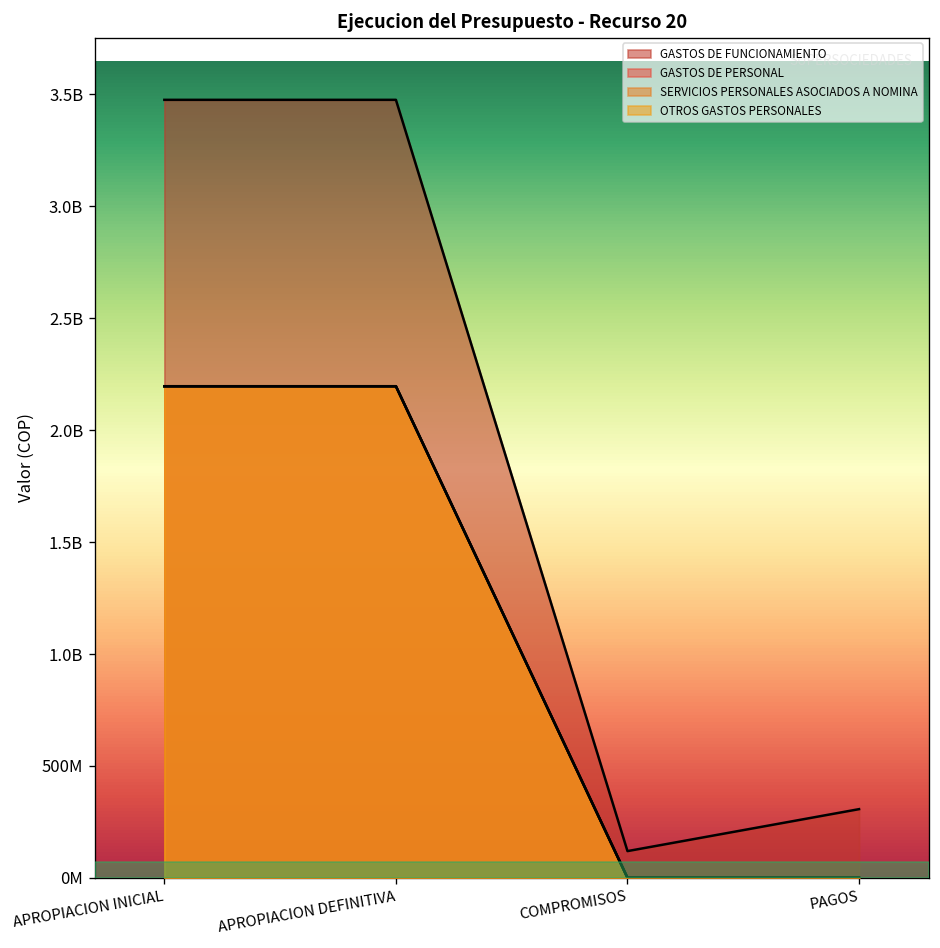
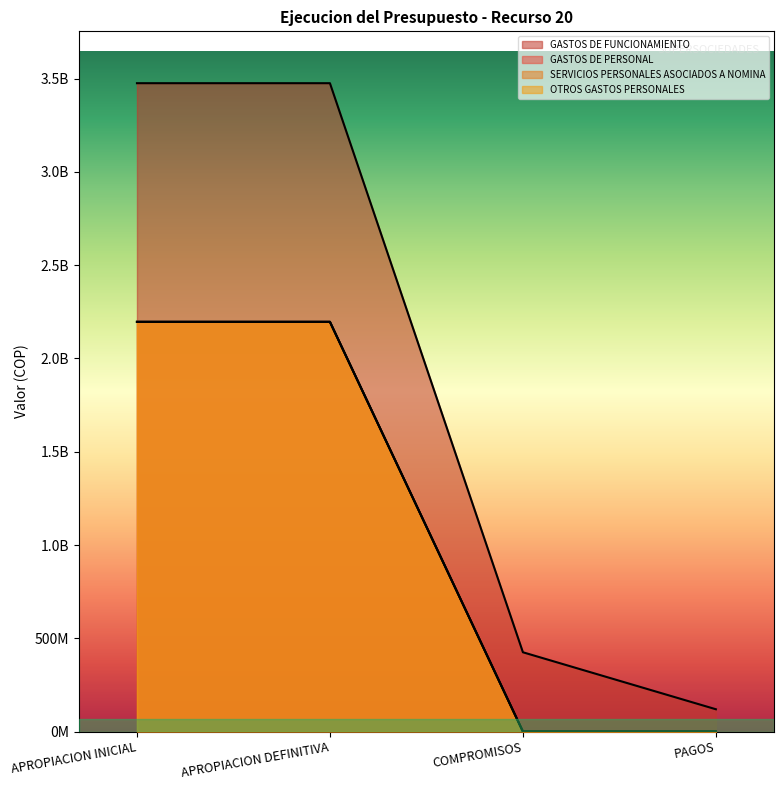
GASTOS DE FUNCIONAMIENTO, COMPROMISOS: 120000000 -> 420000000
GASTOS DE FUNCIONAMIENTO, PAGOS: 310000000 -> 120000000
